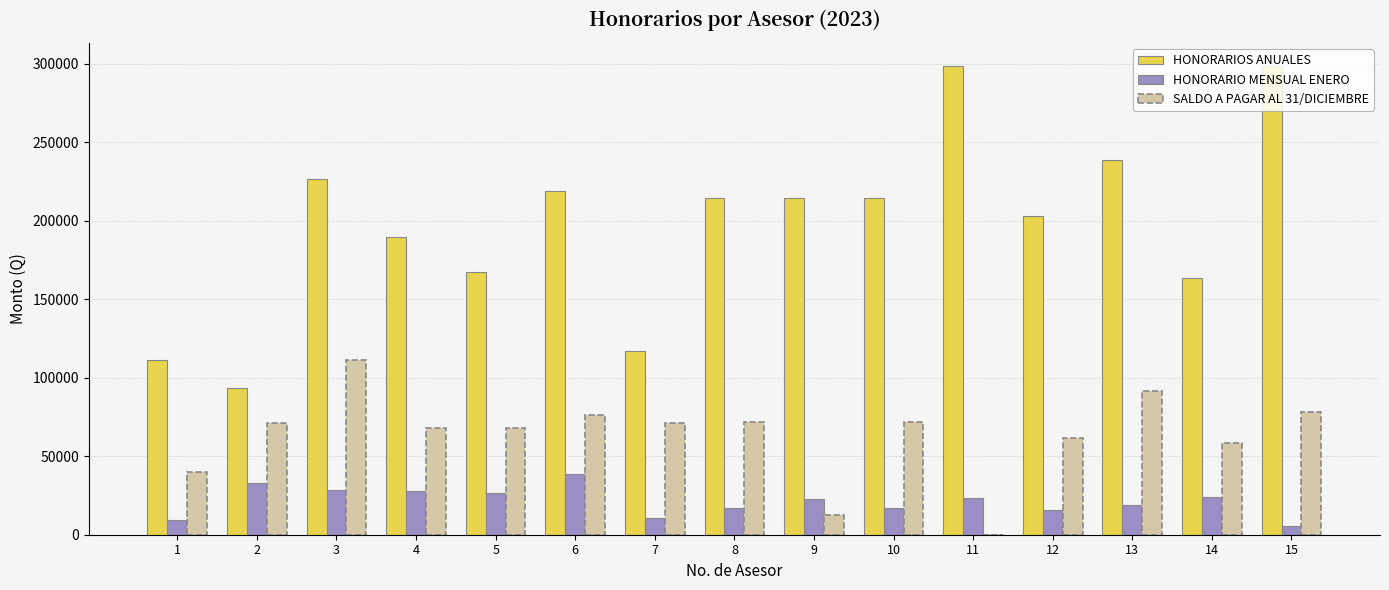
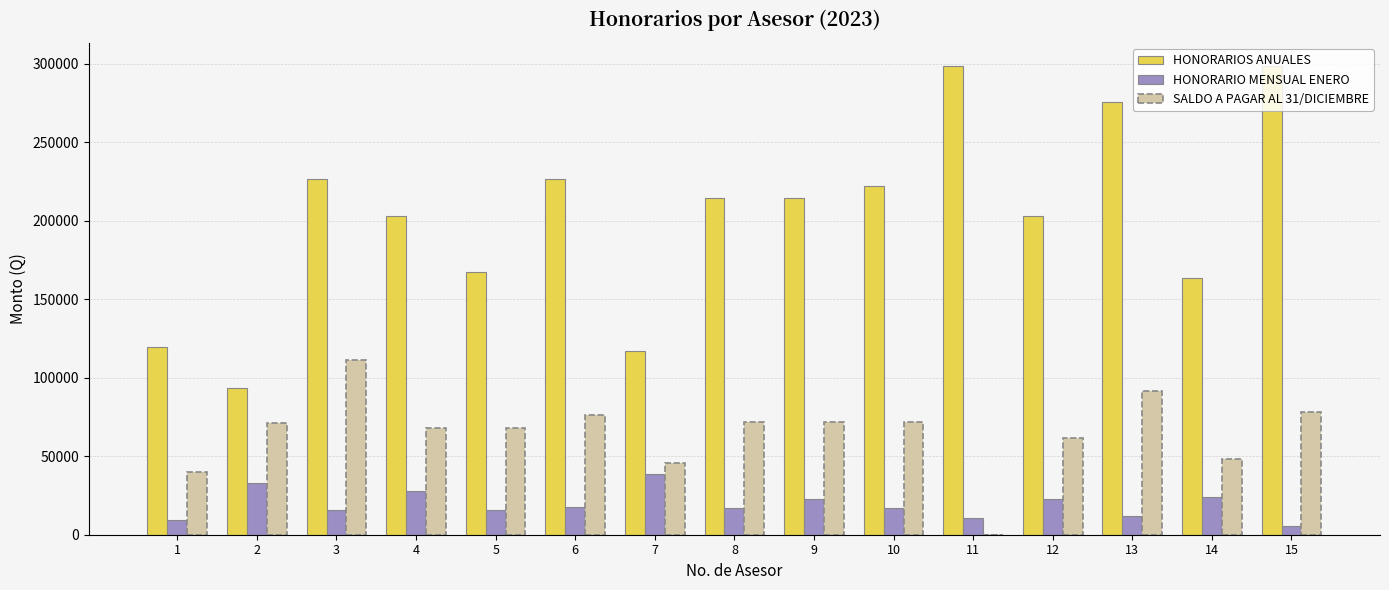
HONORARIOS ANUALES, 1: 112000 -> 119000
HONORARIO MENSUAL ENERO, 3: 28000 -> 16000
HONORARIOS ANUALES, 4: 190000 -> 203000
HONORARIO MENSUAL ENERO, 5: 26000 -> 16000
HONORARIOS ANUALES, 6: 219000 -> 227000
HONORARIO MENSUAL ENERO, 6: 39000 -> 18000
HONORARIO MENSUAL ENERO, 7: 11000 -> 39000
SALDO A PAGAR AL 31/DICIEMBRE, 7: 71000 -> 46000
SALDO A PAGAR AL 31/DICIEMBRE, 9: 12000 -> 72000
HONORARIOS ANUALES, 10: 215000 -> 222000
HONORARIO MENSUAL ENERO, 11: 23000 -> 10000
HONORARIO MENSUAL ENERO, 12: 16000 -> 22000
HONORARIOS ANUALES, 13: 239000 -> 275000
HONORARIO MENSUAL ENERO, 13: 19000 -> 12000
SALDO A PAGAR AL 31/DICIEMBRE, 14: 59000 -> 48000
